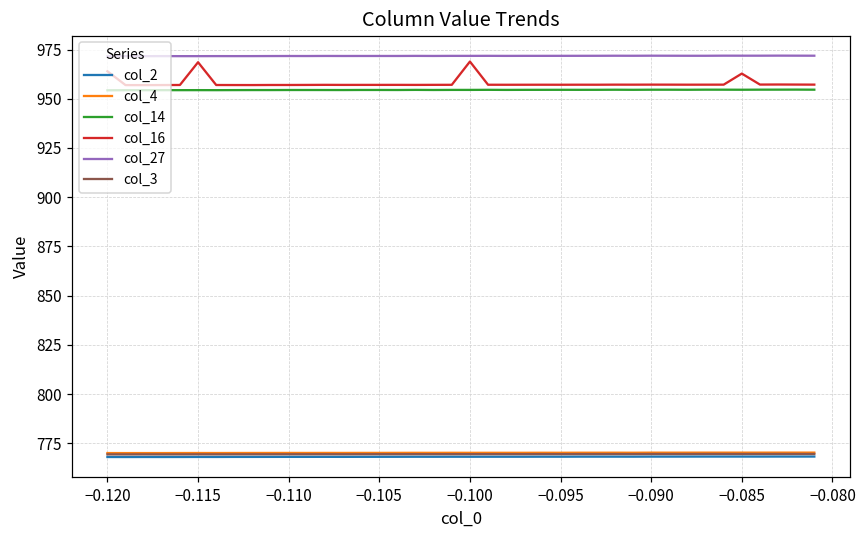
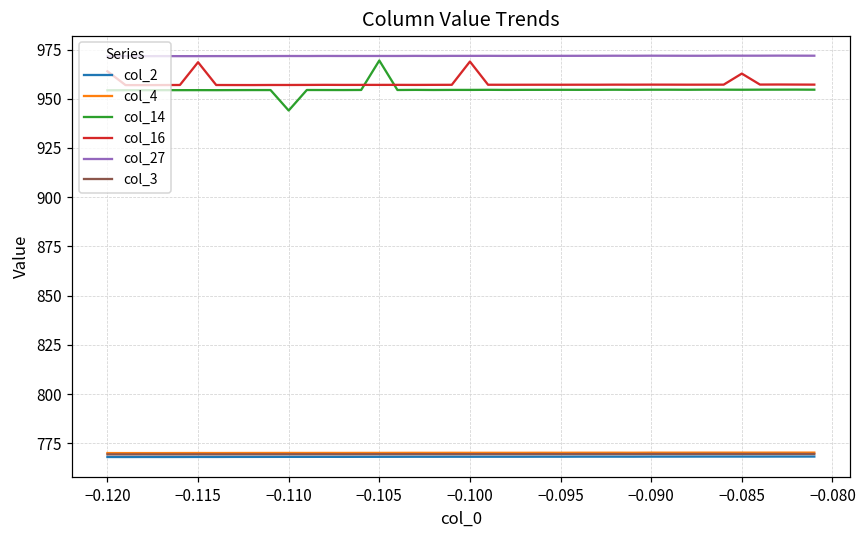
col_14, −0.110: 954 -> 944
col_14, −0.105: 954 -> 969
